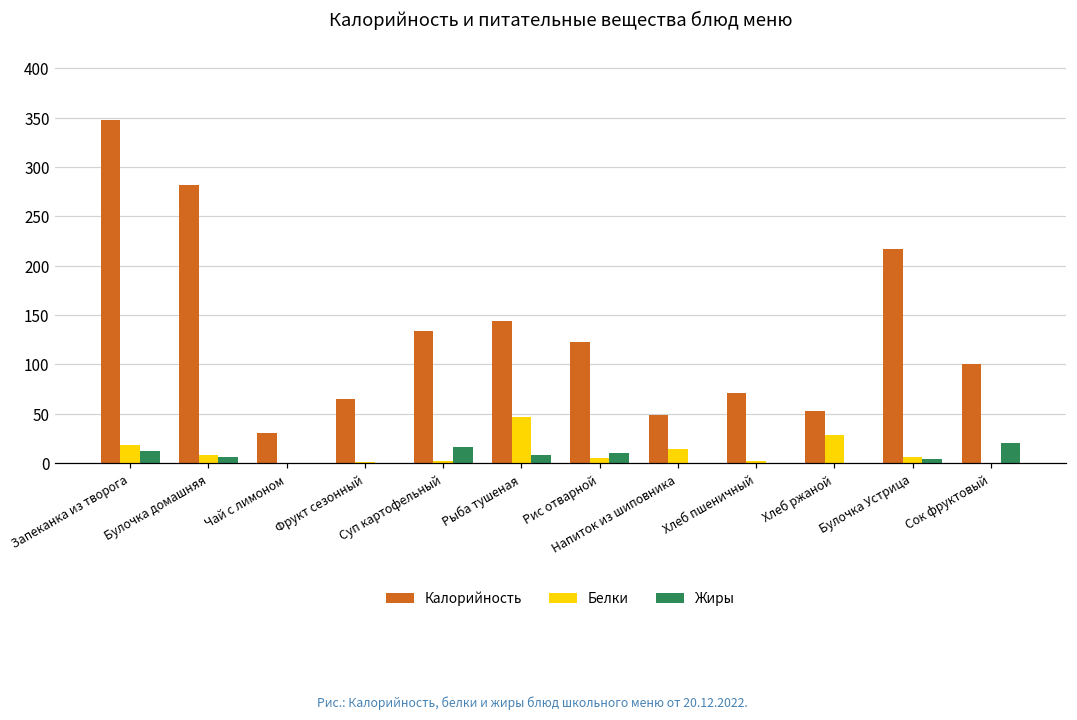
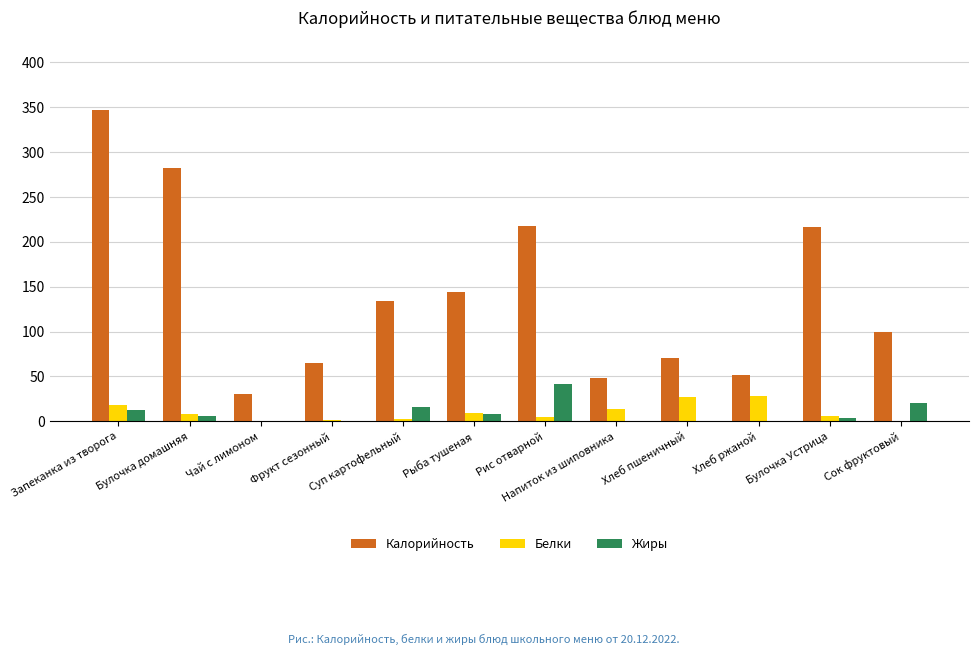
Белки, Рыба тушеная: 50 -> 10
Калорийность, Рис отварной: 120 -> 220
Жиры, Рис отварной: 10 -> 40
Белки, Хлеб пшеничный: 0 -> 30
